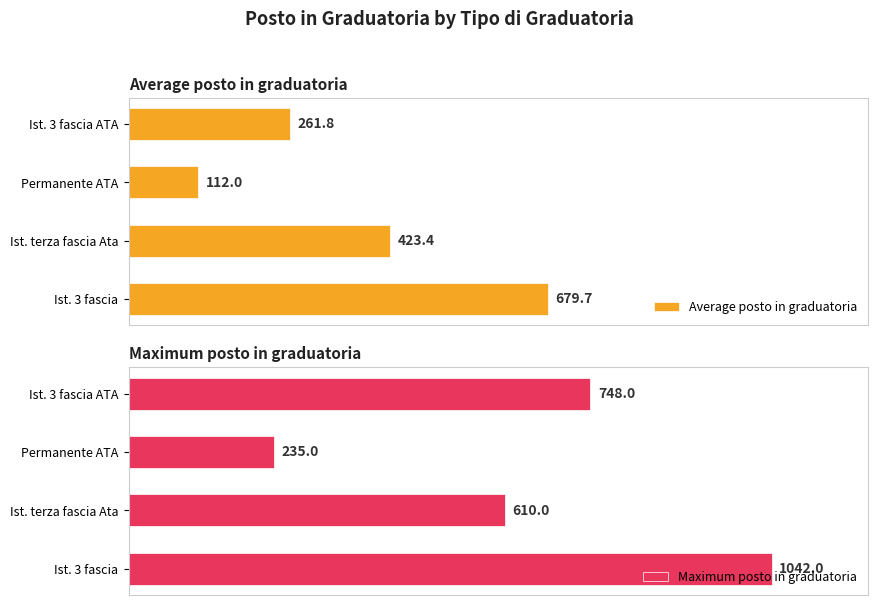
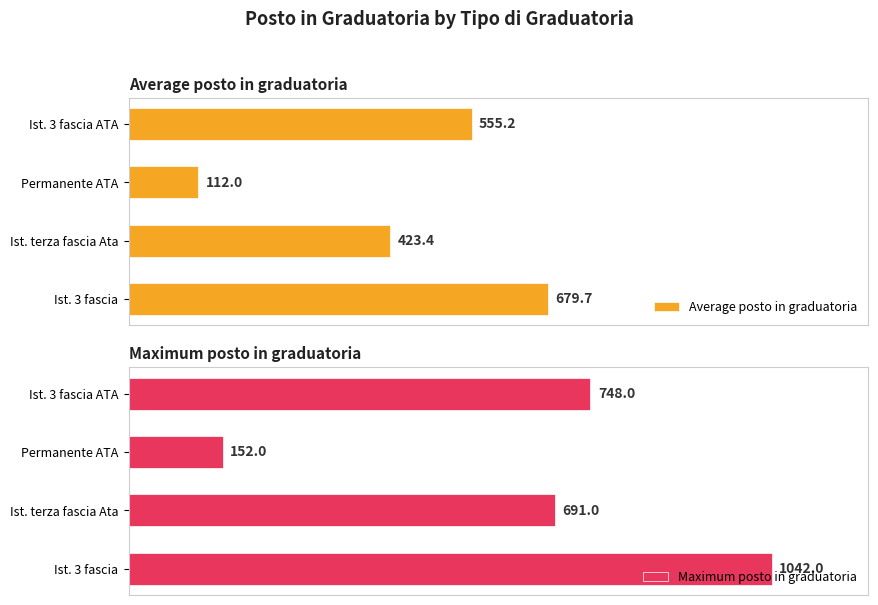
Average posto in graduatoria, Ist. 3 fascia ATA: 261.8 -> 555.2
Maximum posto in graduatoria, Permanente ATA: 235.0 -> 152.0
Maximum posto in graduatoria, Ist. terza fascia Ata: 610.0 -> 691.0
